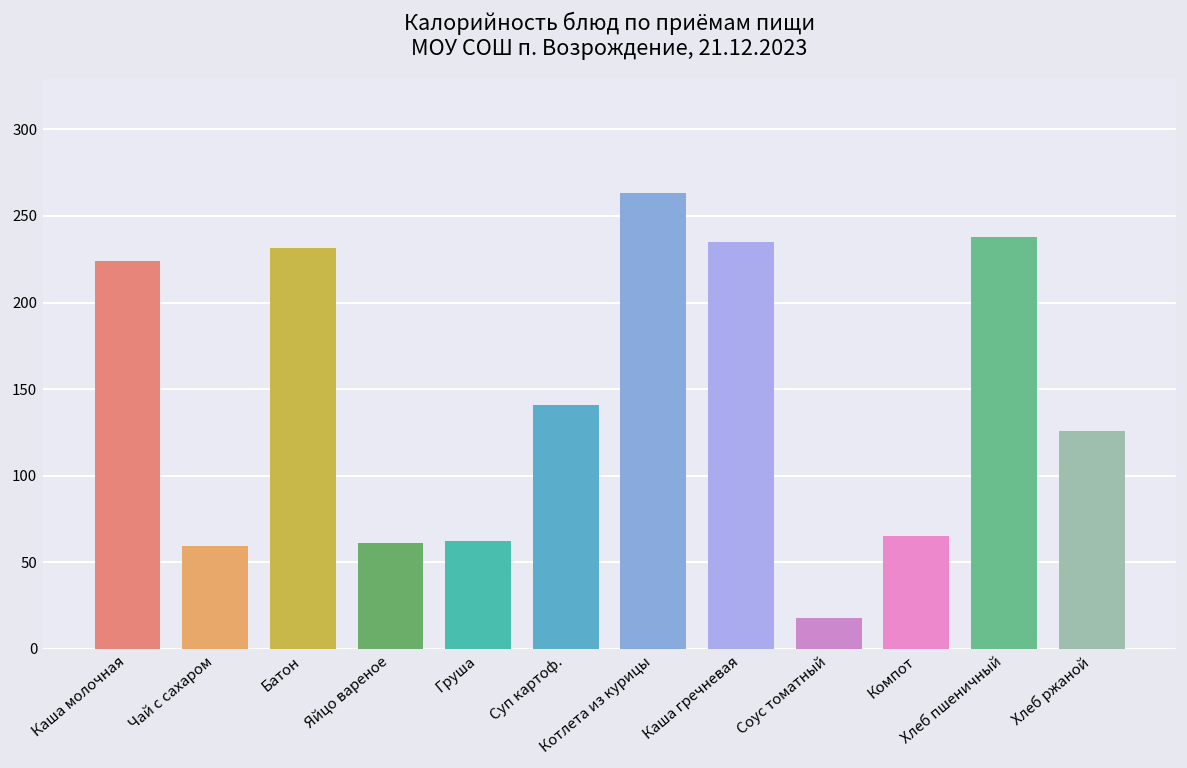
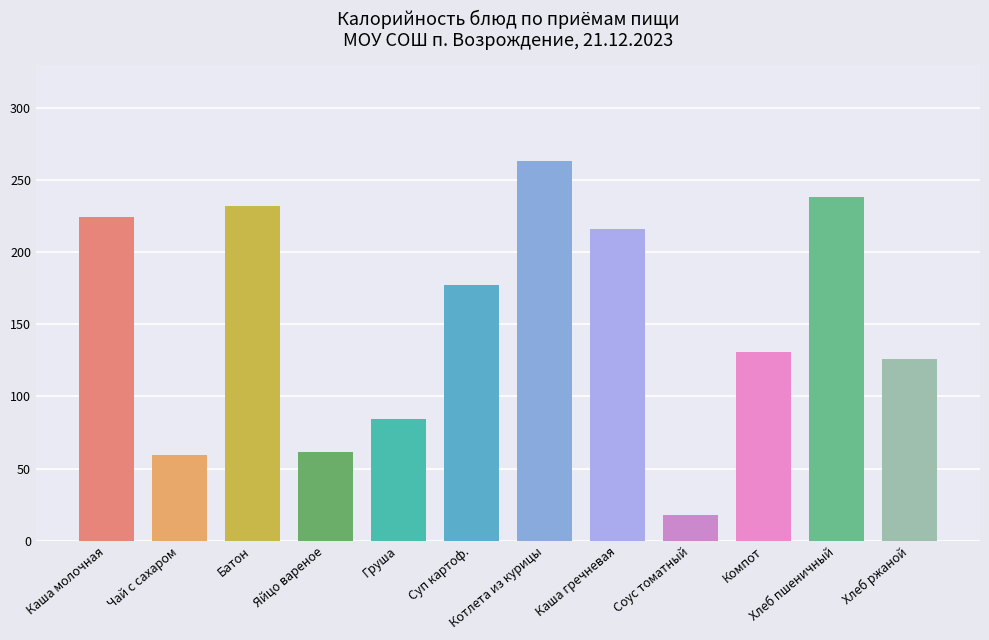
Груша: 62 -> 84
Суп картоф.: 141 -> 177
Каша гречневая: 235 -> 216
Компот: 65 -> 131
